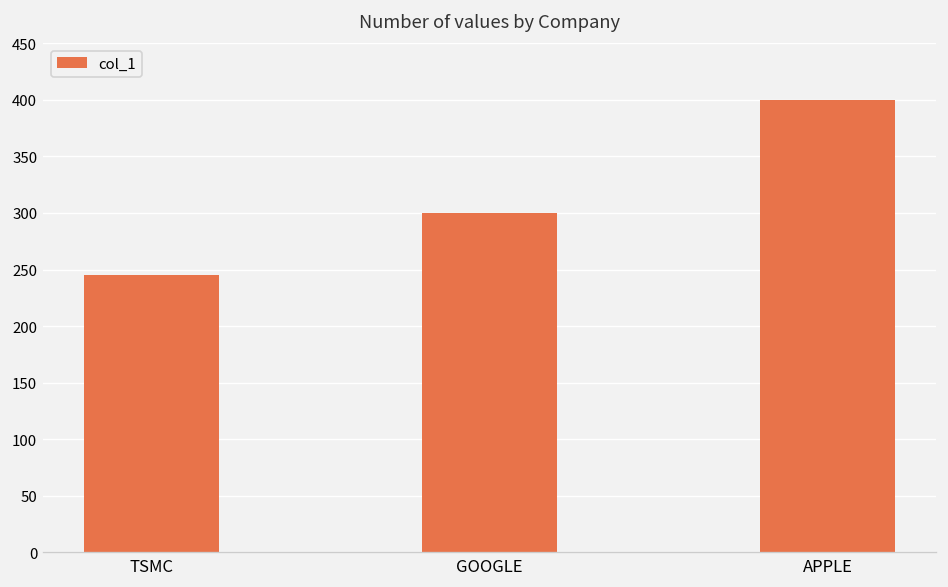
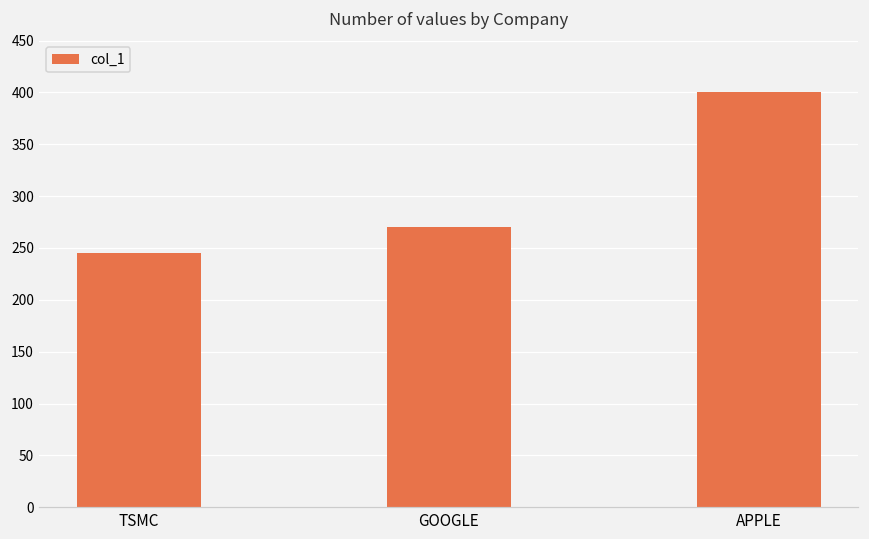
GOOGLE: 300 -> 270
